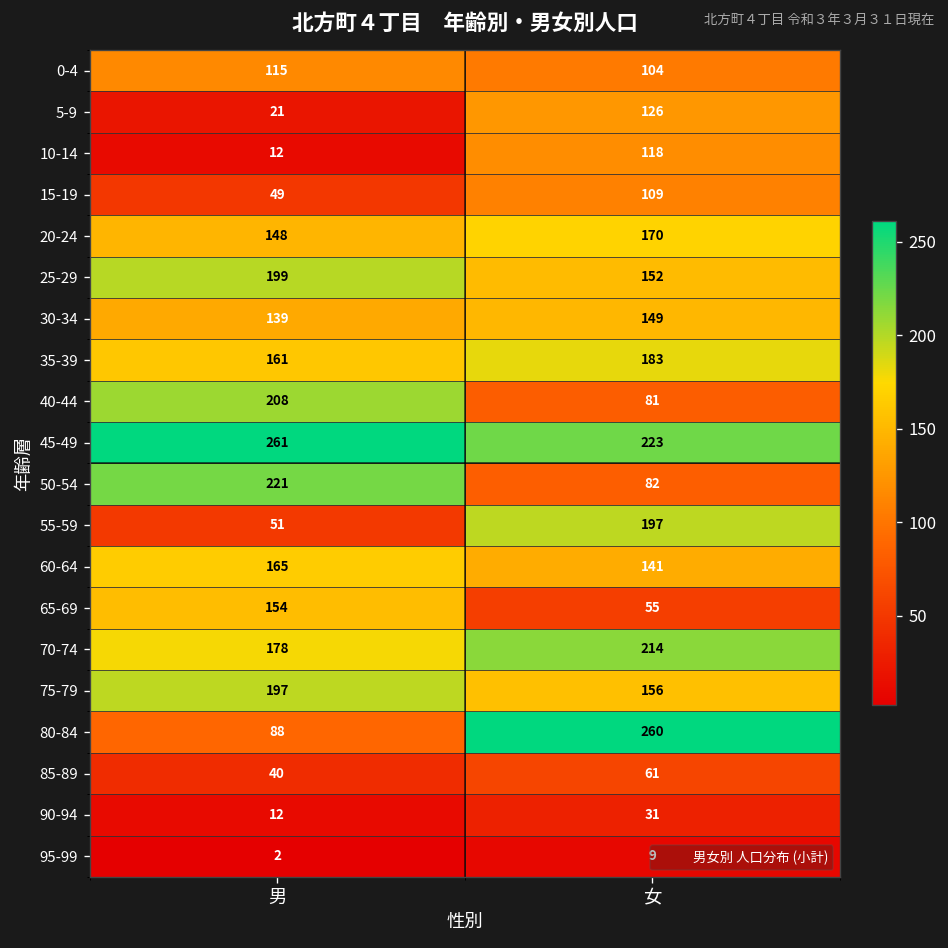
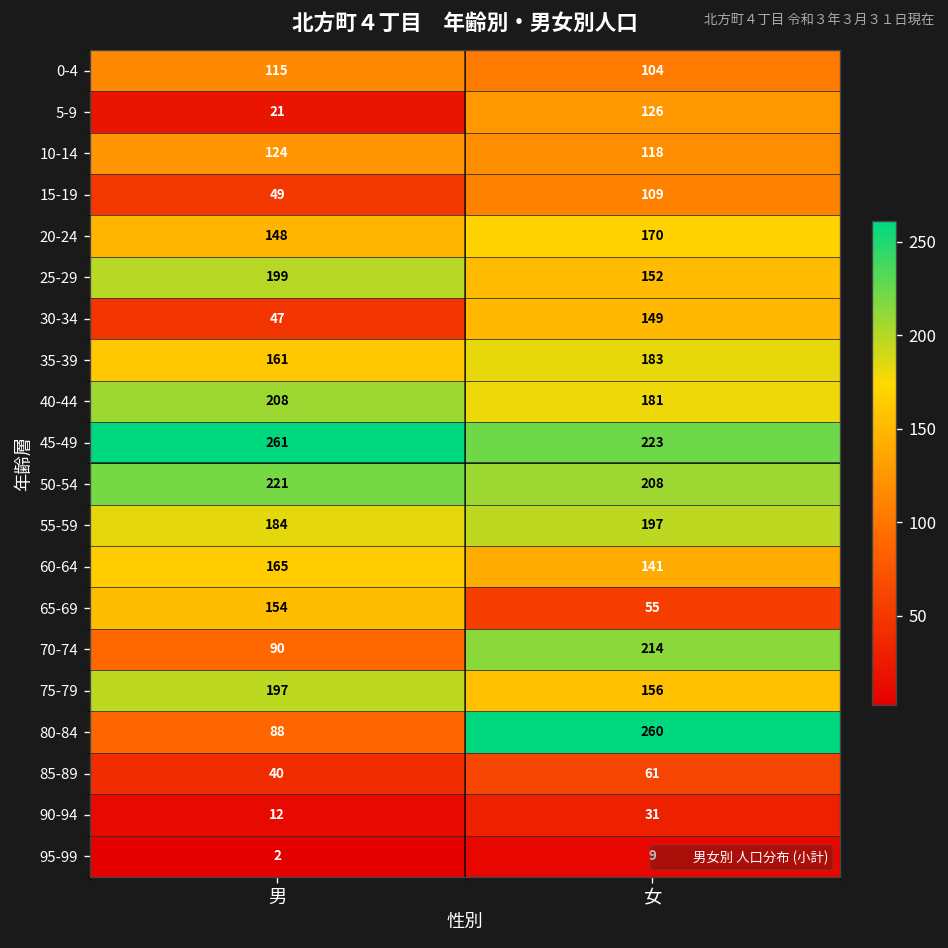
10-14, 男: 12 -> 124
30-34, 男: 139 -> 47
40-44, 女: 81 -> 181
50-54, 女: 82 -> 208
55-59, 男: 51 -> 184
70-74, 男: 178 -> 90
